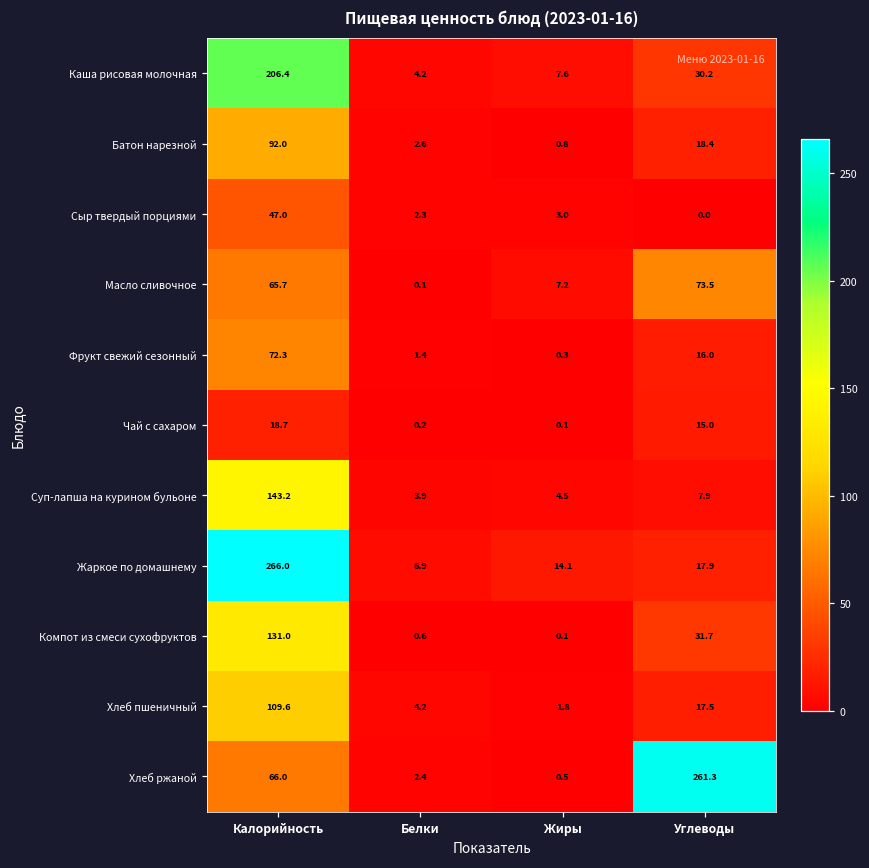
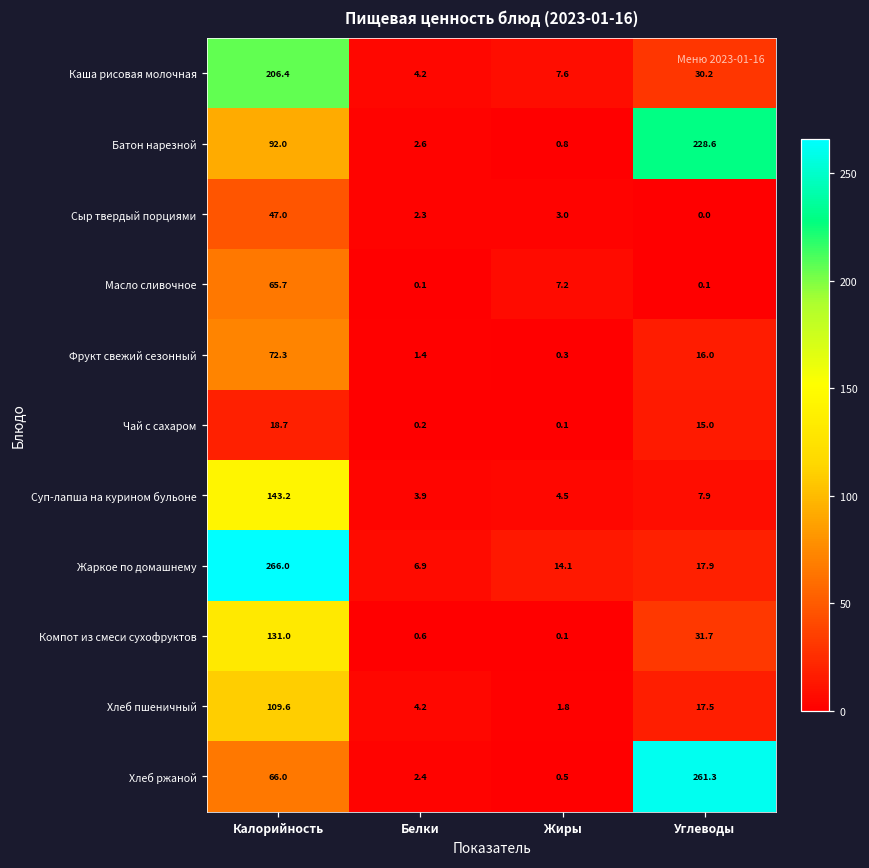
Батон нарезной, Углеводы: 18.4 -> 228.6
Масло сливочное, Углеводы: 73.5 -> 0.1
